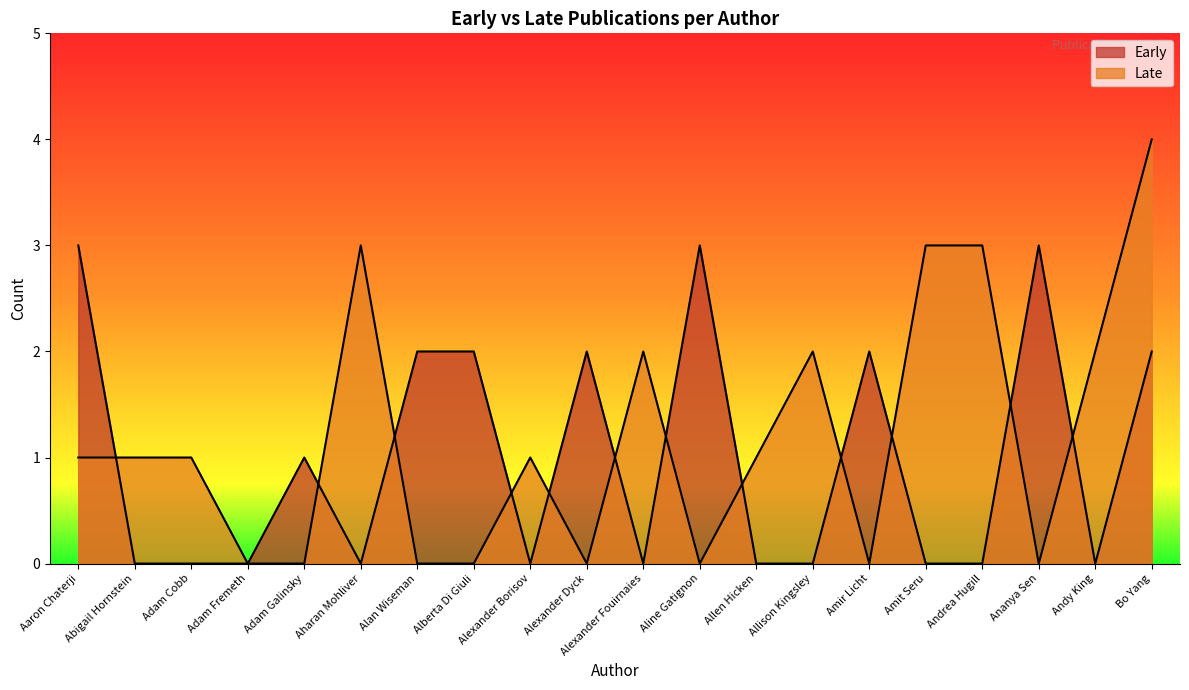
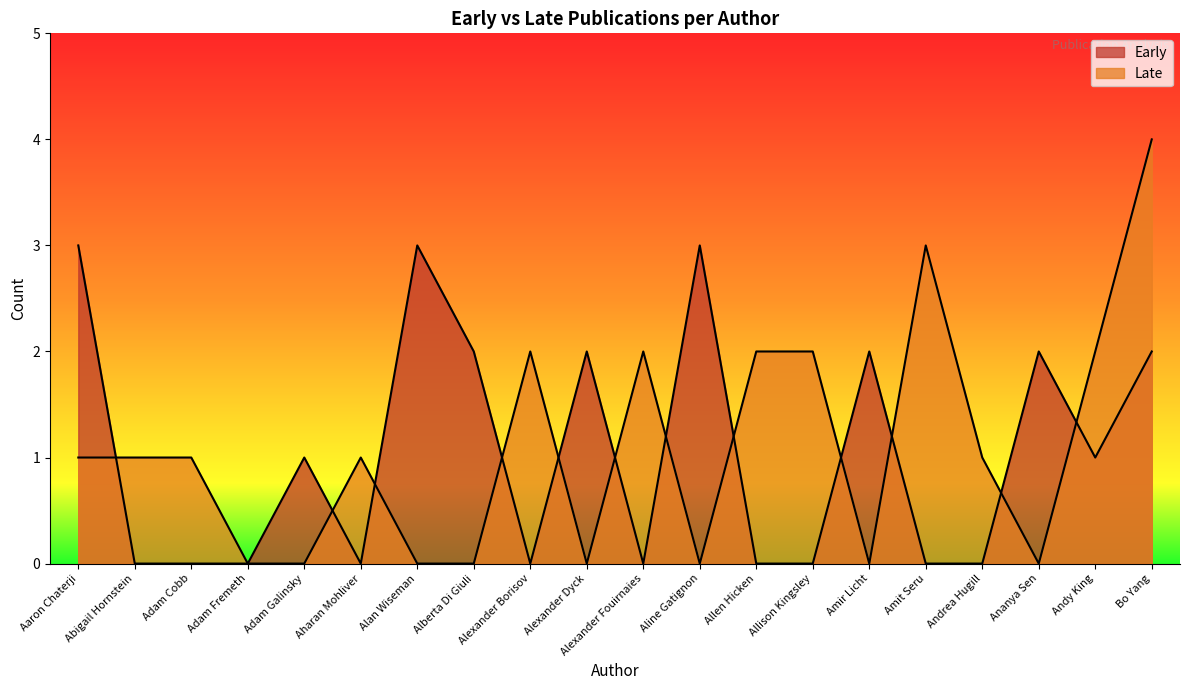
Late, Aharan Mohliver: 3 -> 1
Early, Alan Wiseman: 2 -> 3
Late, Alexander Borisov: 1 -> 2
Late, Allen Hicken: 1 -> 2
Late, Andrea Hugill: 3 -> 1
Early, Ananya Sen: 3 -> 2
Early, Andy King: 0 -> 1
